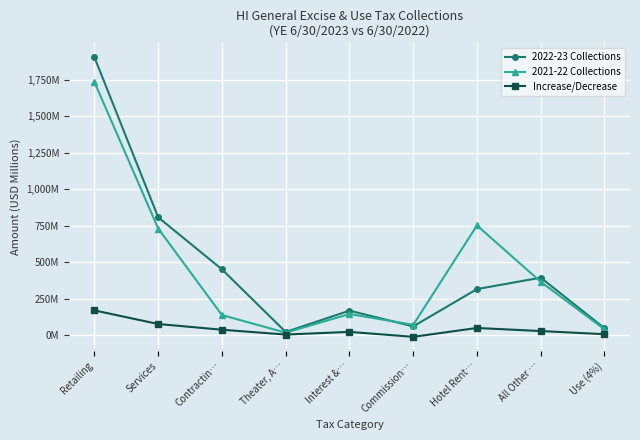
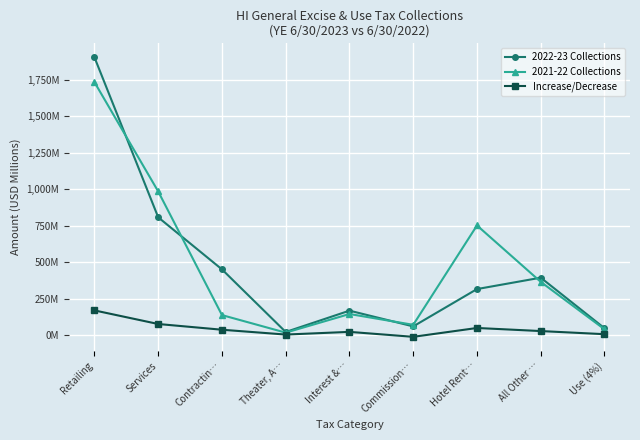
2021-22 Collections, Services: 730,000,000 -> 980,000,000
